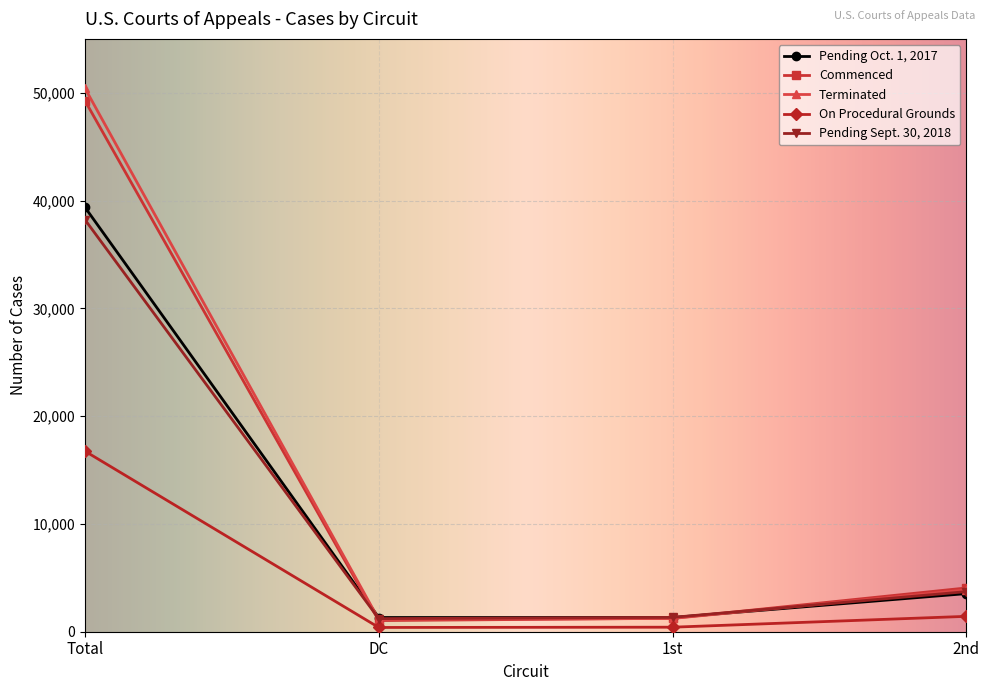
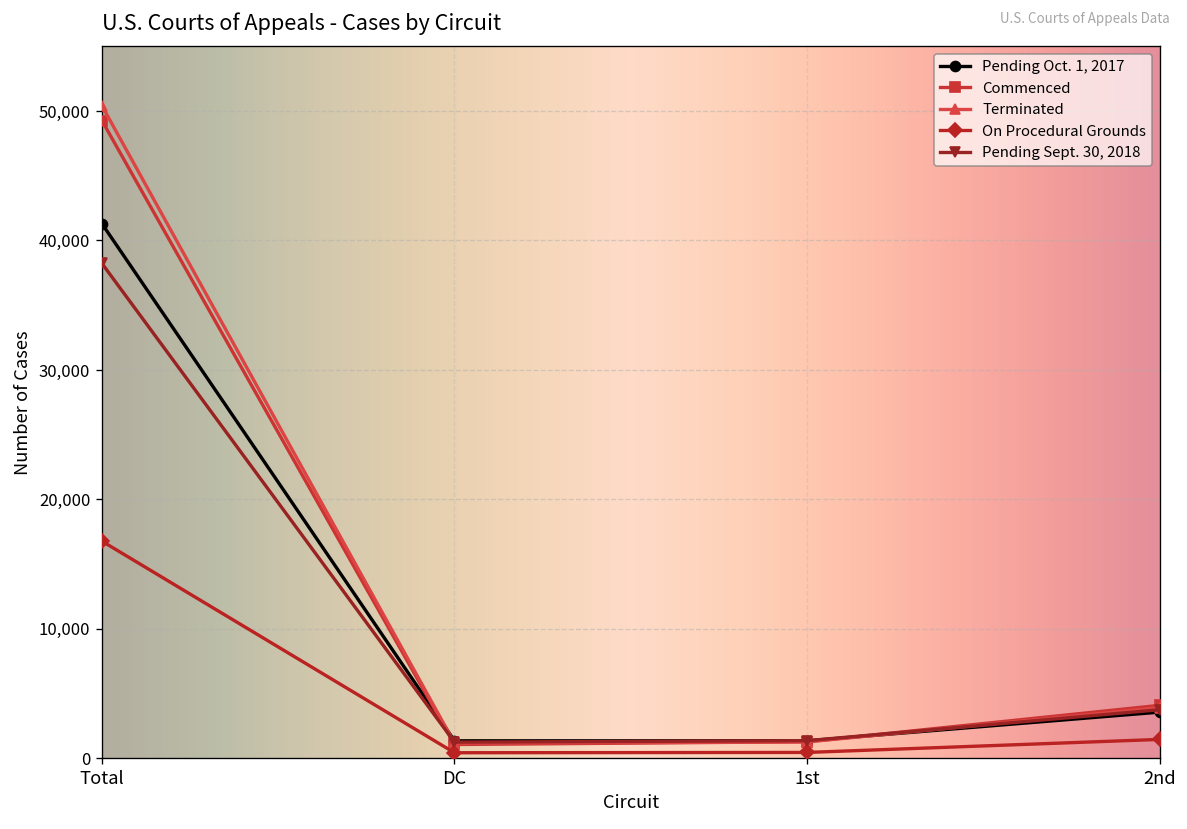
Pending Oct. 1, 2017, Total: 39,400 -> 41,300
